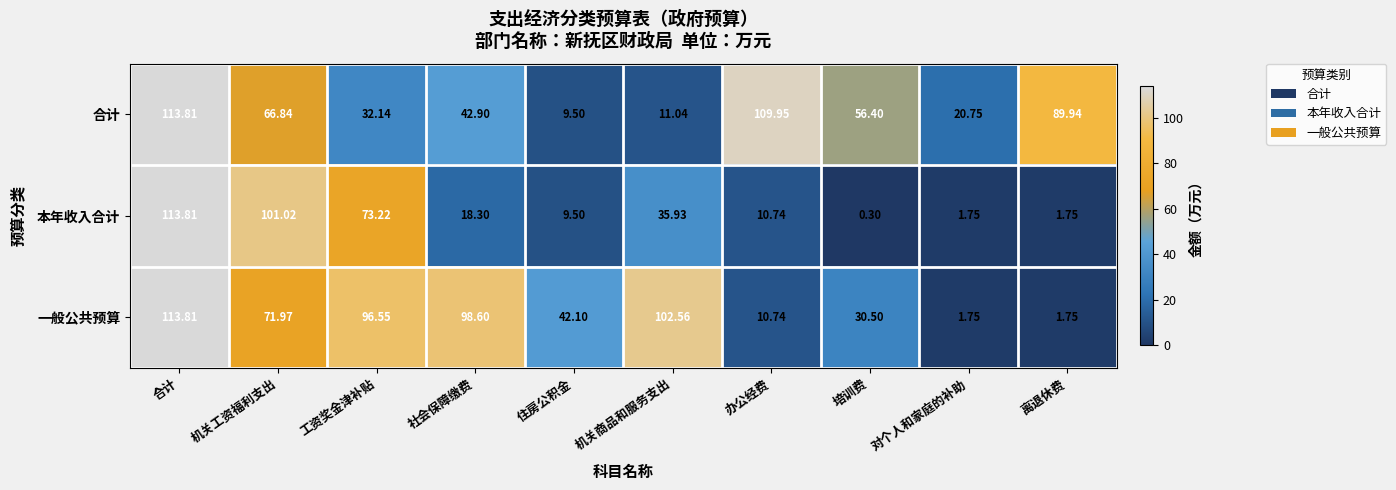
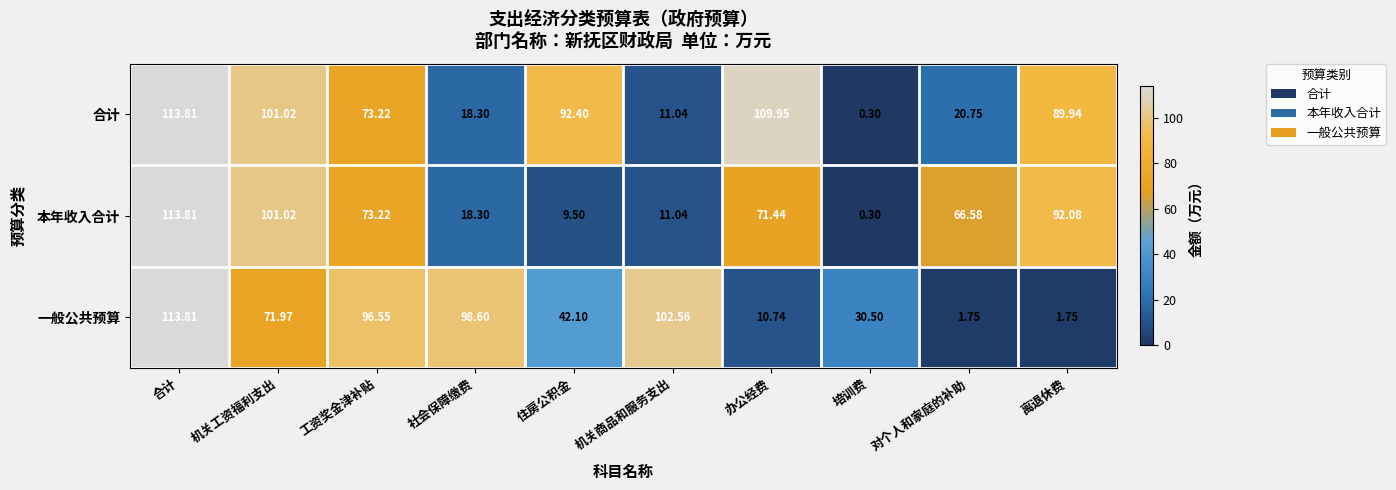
合计, 机关工资福利支出: 66.84 -> 101.02
合计, 工资奖金津补贴: 32.14 -> 73.22
合计, 社会保障缴费: 42.90 -> 18.30
合计, 住房公积金: 9.50 -> 92.40
合计, 培训费: 56.40 -> 0.30
本年收入合计, 机关商品和服务支出: 35.93 -> 11.04
本年收入合计, 办公经费: 10.74 -> 71.44
本年收入合计, 对个人和家庭的补助: 1.75 -> 66.58
本年收入合计, 离退休费: 1.75 -> 92.08
